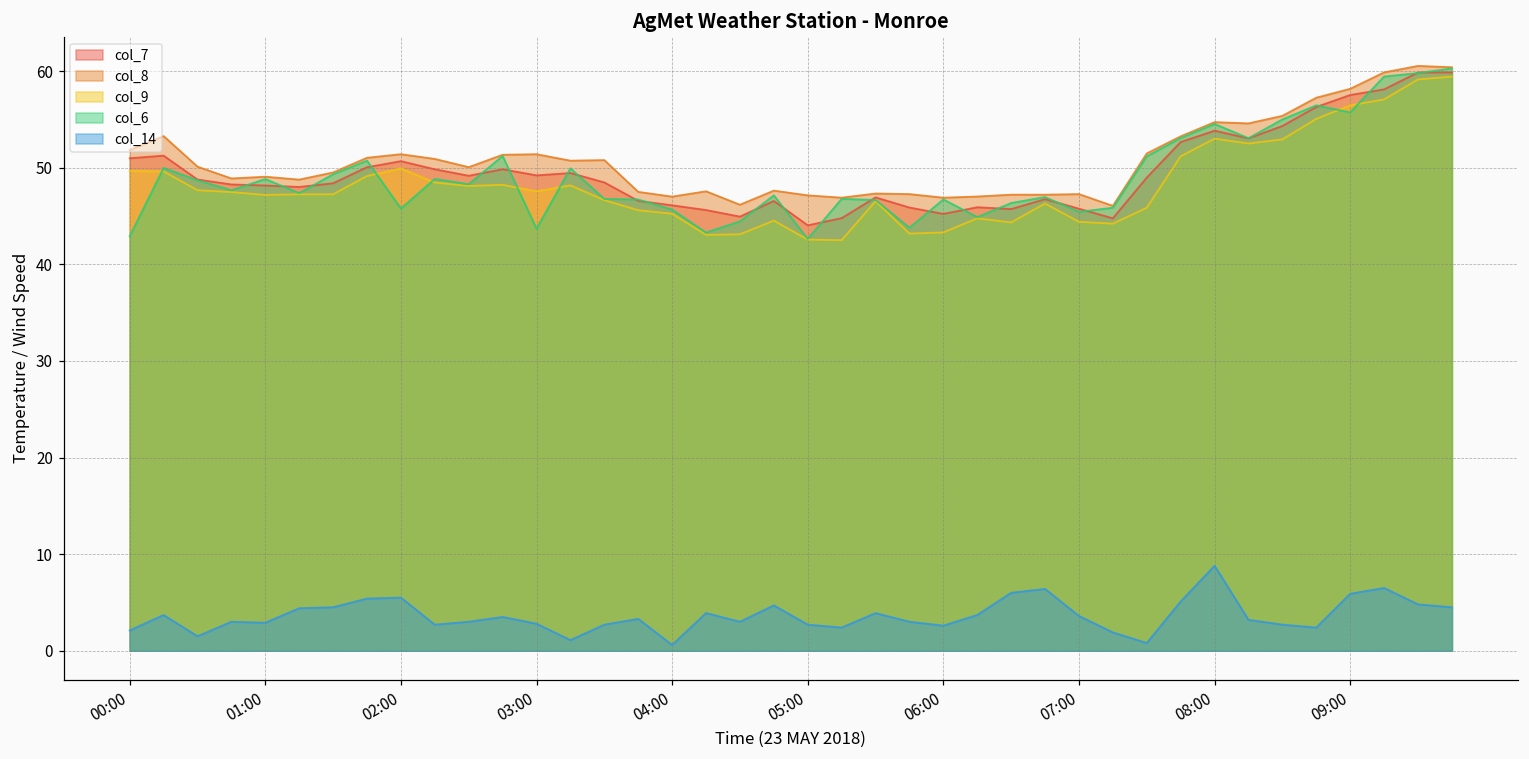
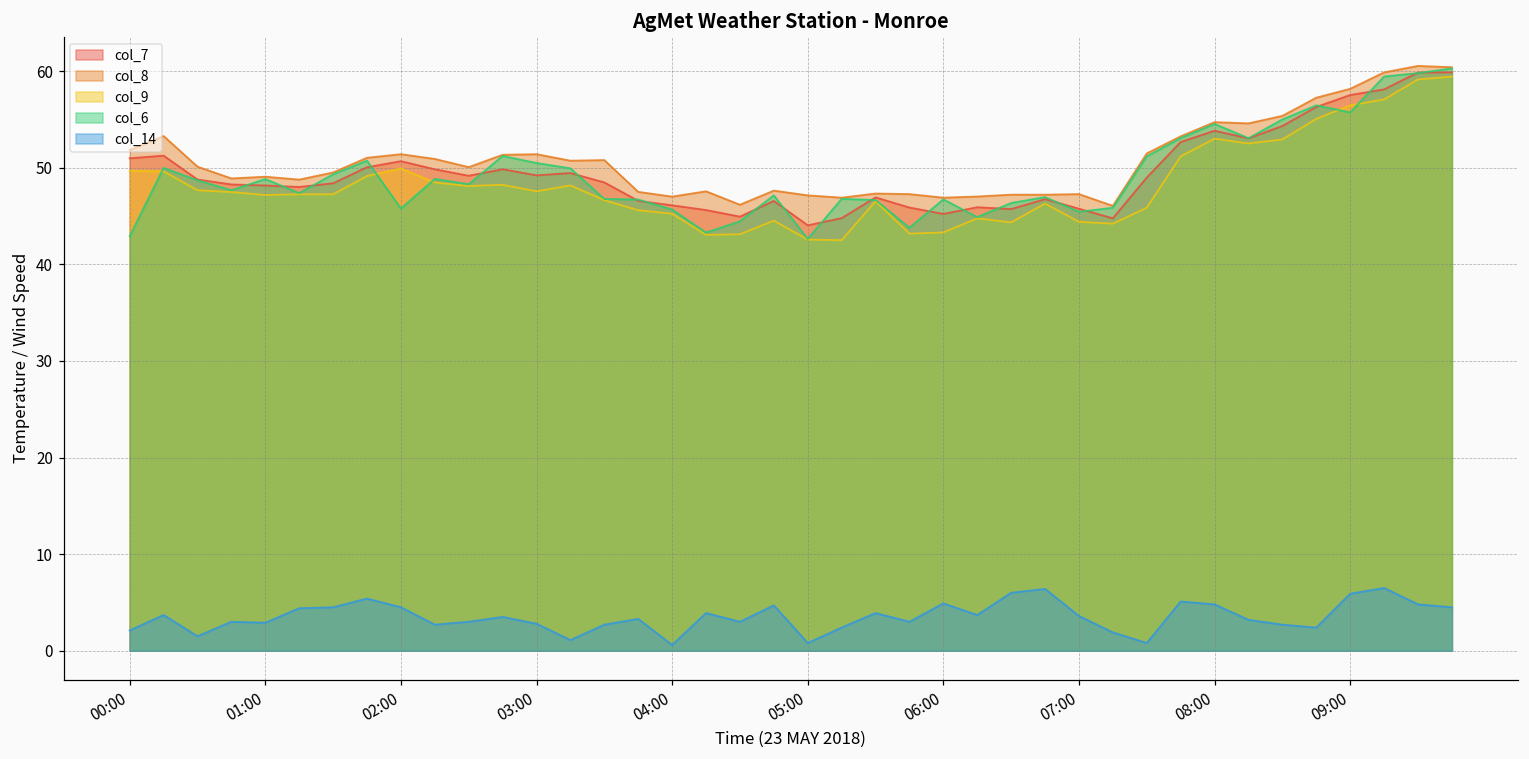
col_14, 02:00: 6 -> 5
col_6, 03:00: 44 -> 50
col_14, 05:00: 3 -> 1
col_14, 06:00: 3 -> 5
col_14, 08:00: 9 -> 5
